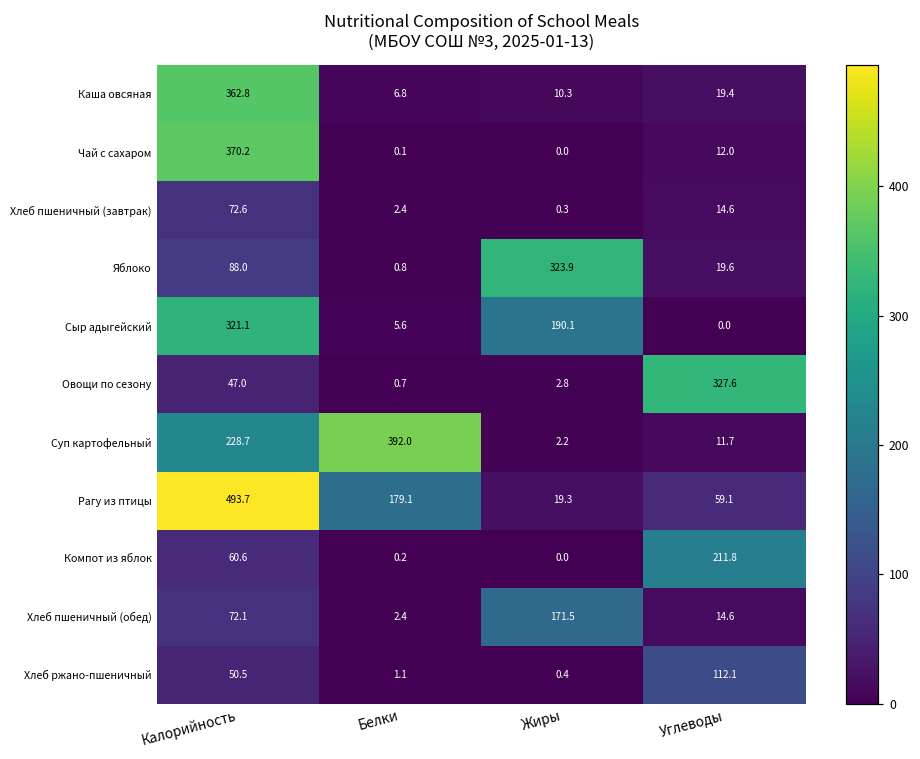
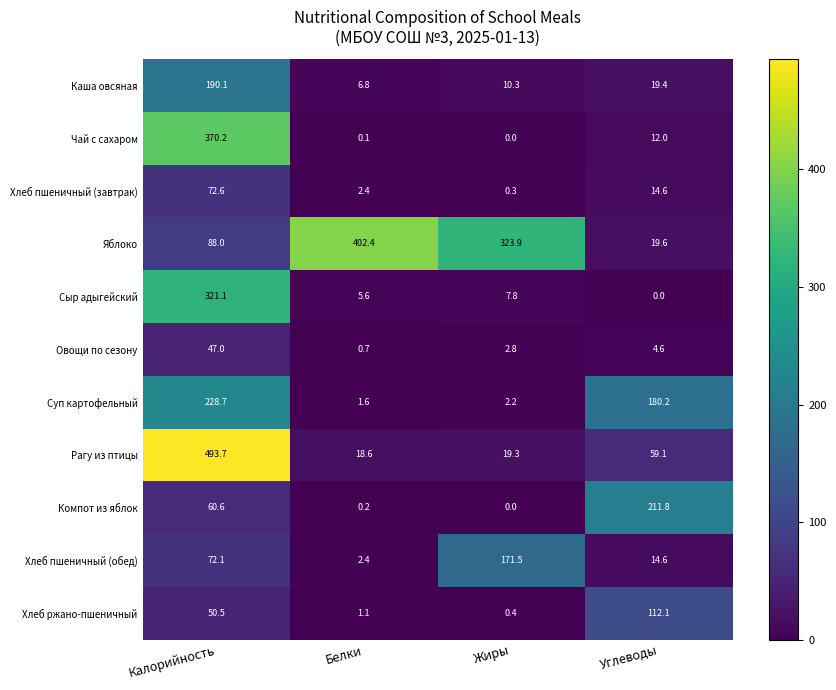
Каша овсяная, Калорийность: 362.8 -> 190.1
Яблоко, Белки: 0.8 -> 402.4
Сыр адыгейский, Жиры: 190.1 -> 7.8
Овощи по сезону, Углеводы: 327.6 -> 4.6
Суп картофельный, Белки: 392.0 -> 1.6
Суп картофельный, Углеводы: 11.7 -> 180.2
Рагу из птицы, Белки: 179.1 -> 18.6
